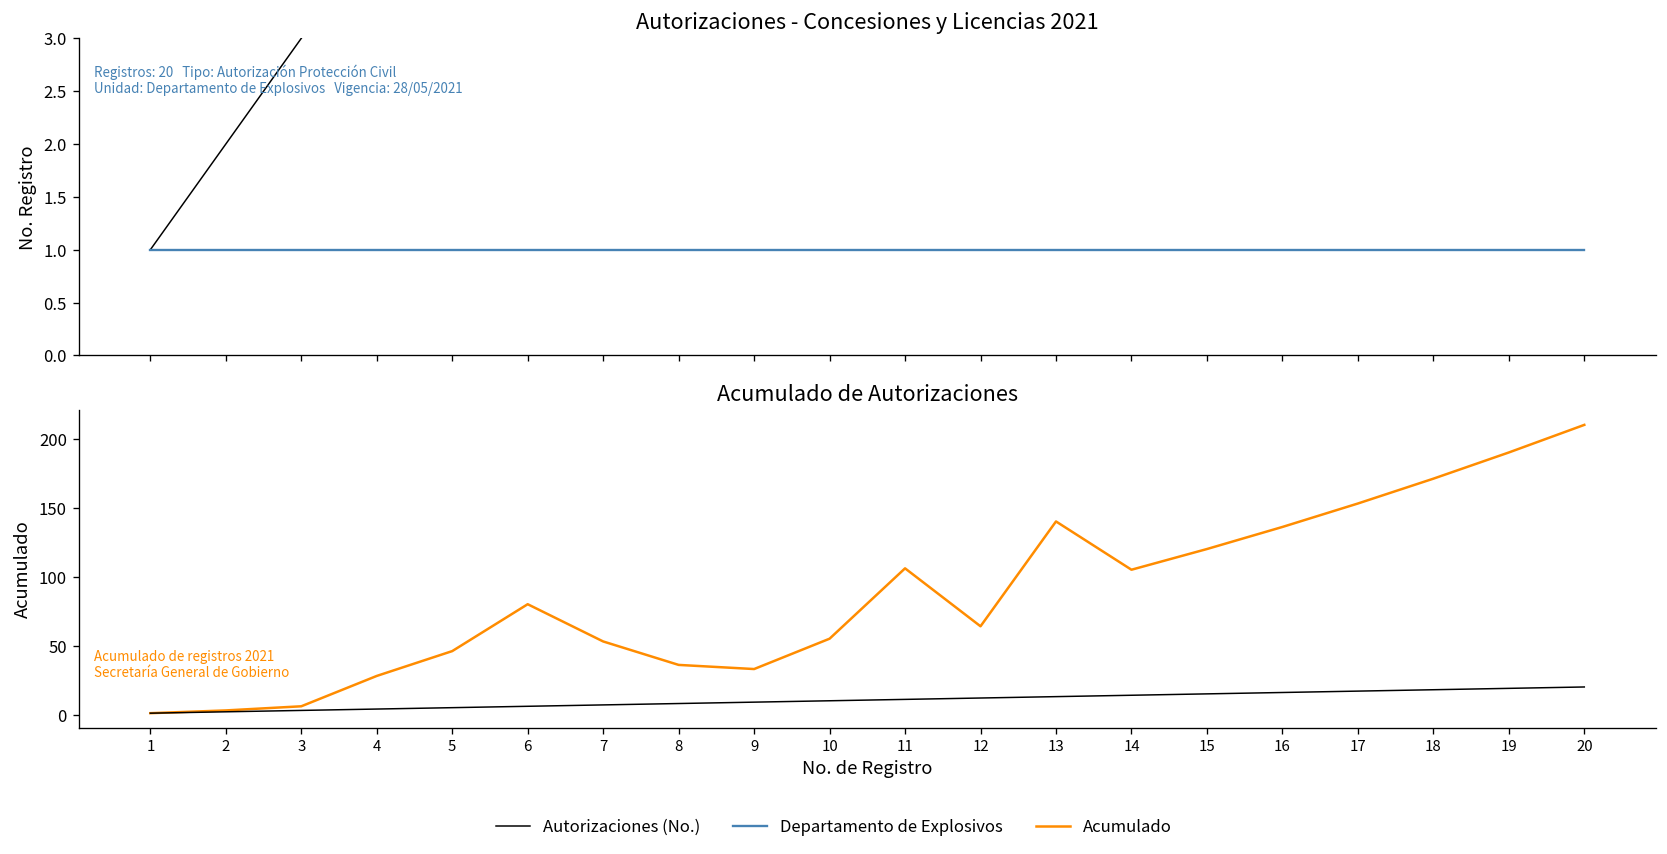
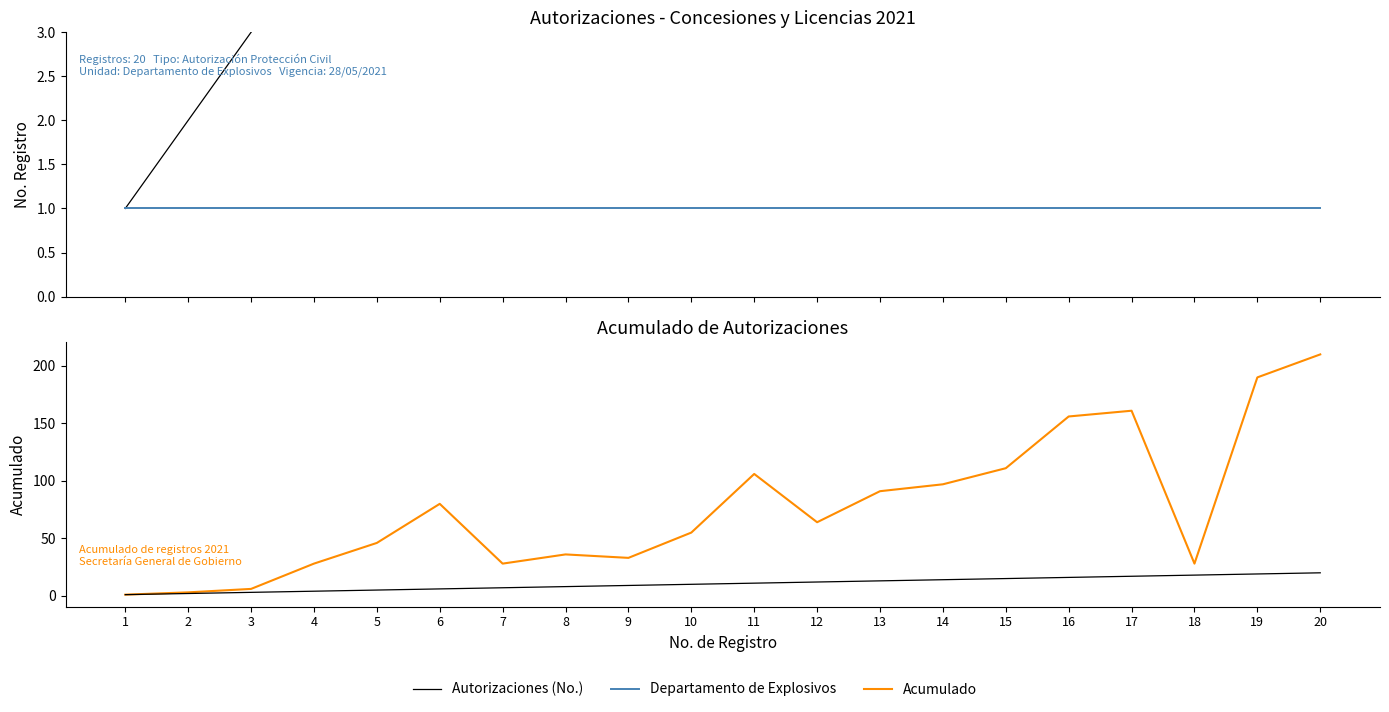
Acumulado de Autorizaciones, Acumulado, 7: 53 -> 28
Acumulado de Autorizaciones, Acumulado, 13: 140 -> 91
Acumulado de Autorizaciones, Acumulado, 14: 105 -> 97
Acumulado de Autorizaciones, Acumulado, 15: 120 -> 111
Acumulado de Autorizaciones, Acumulado, 16: 136 -> 156
Acumulado de Autorizaciones, Acumulado, 17: 153 -> 161
Acumulado de Autorizaciones, Acumulado, 18: 171 -> 28
